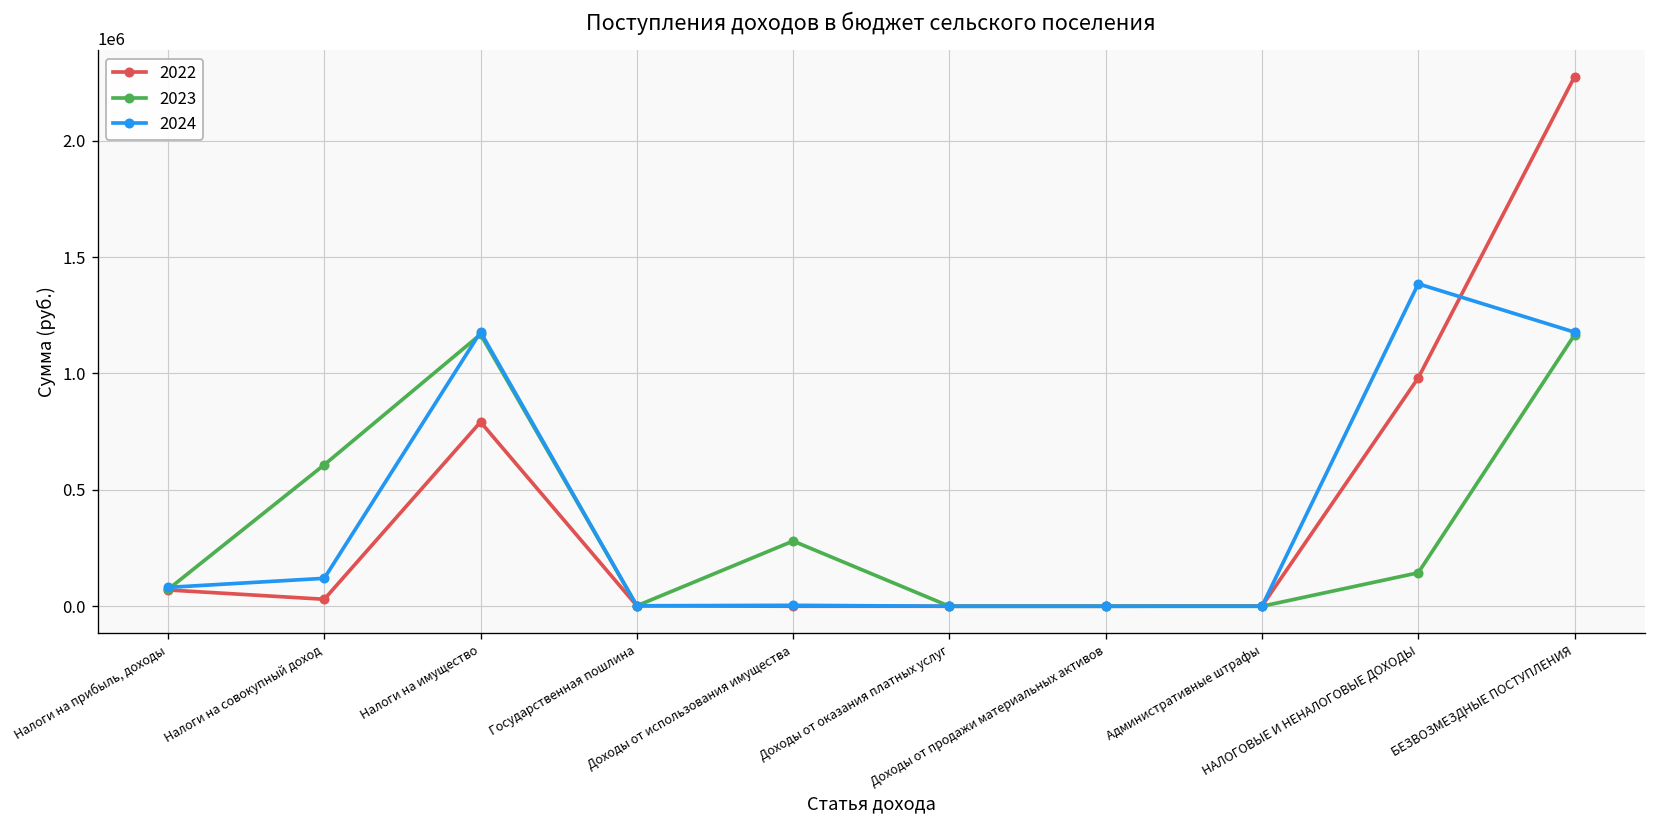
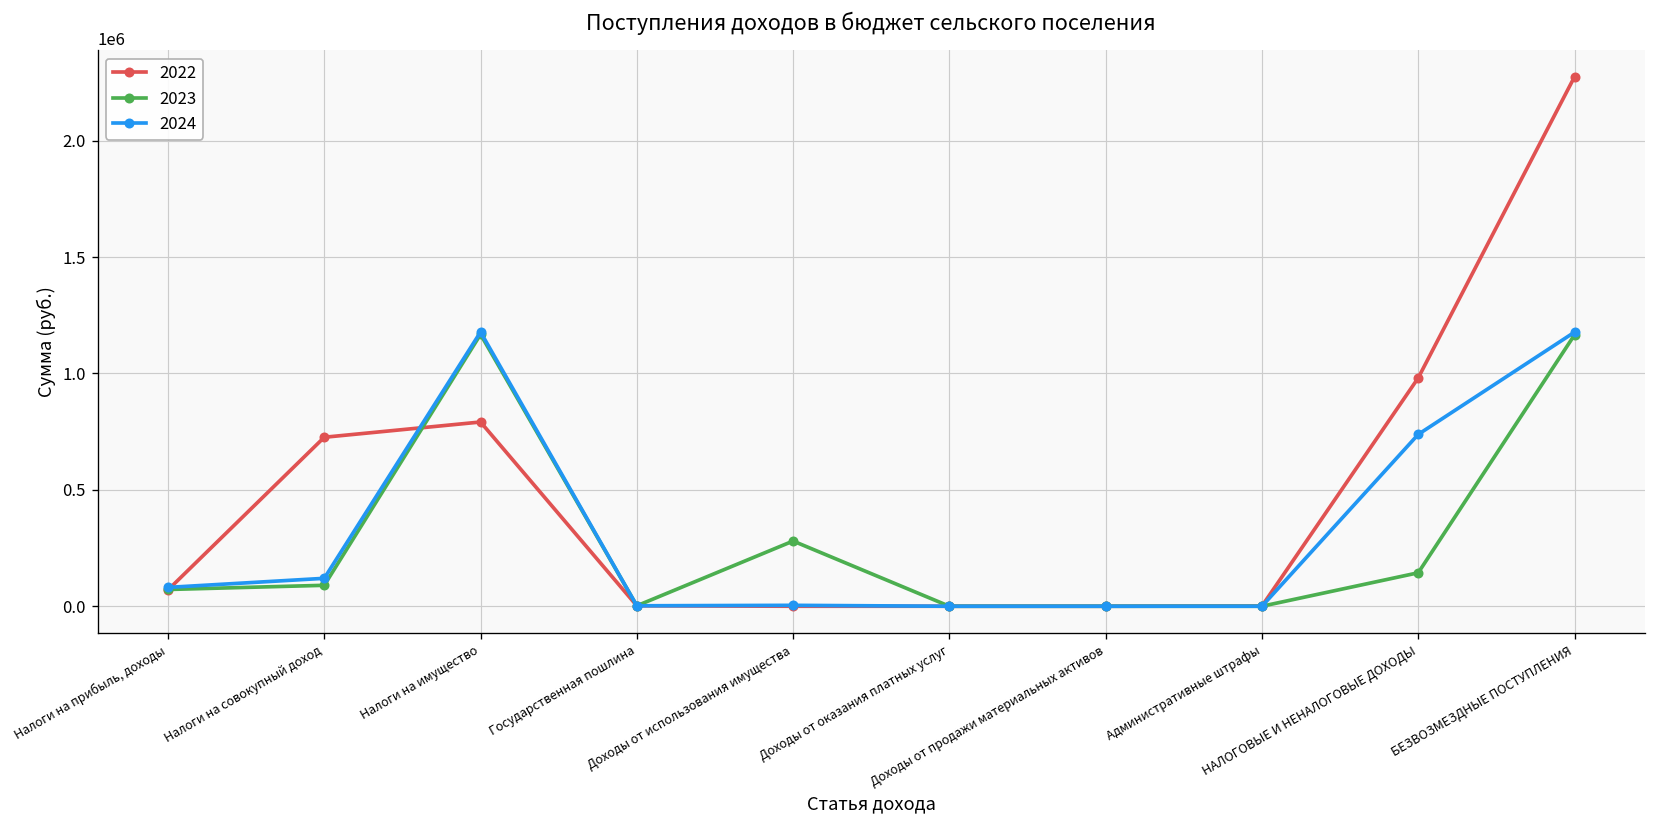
2022, Налоги на совокупный доход: 30000 -> 730000
2023, Налоги на совокупный доход: 610000 -> 90000
2024, НАЛОГОВЫЕ И НЕНАЛОГОВЫЕ ДОХОДЫ: 1390000 -> 740000
